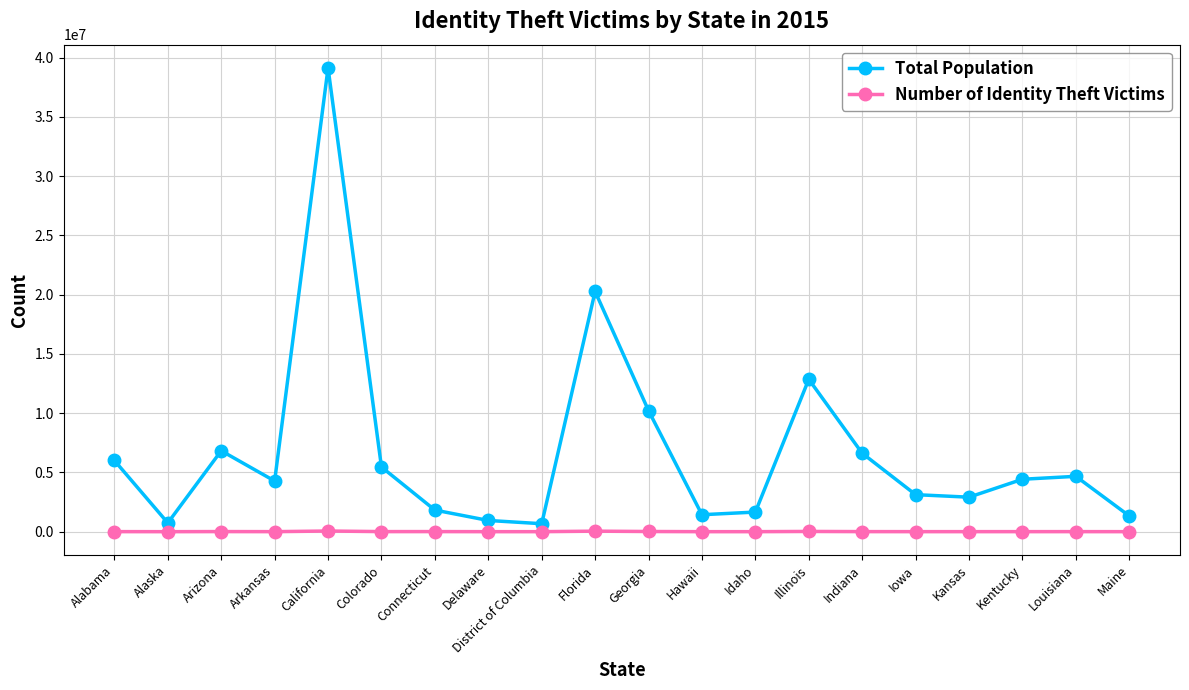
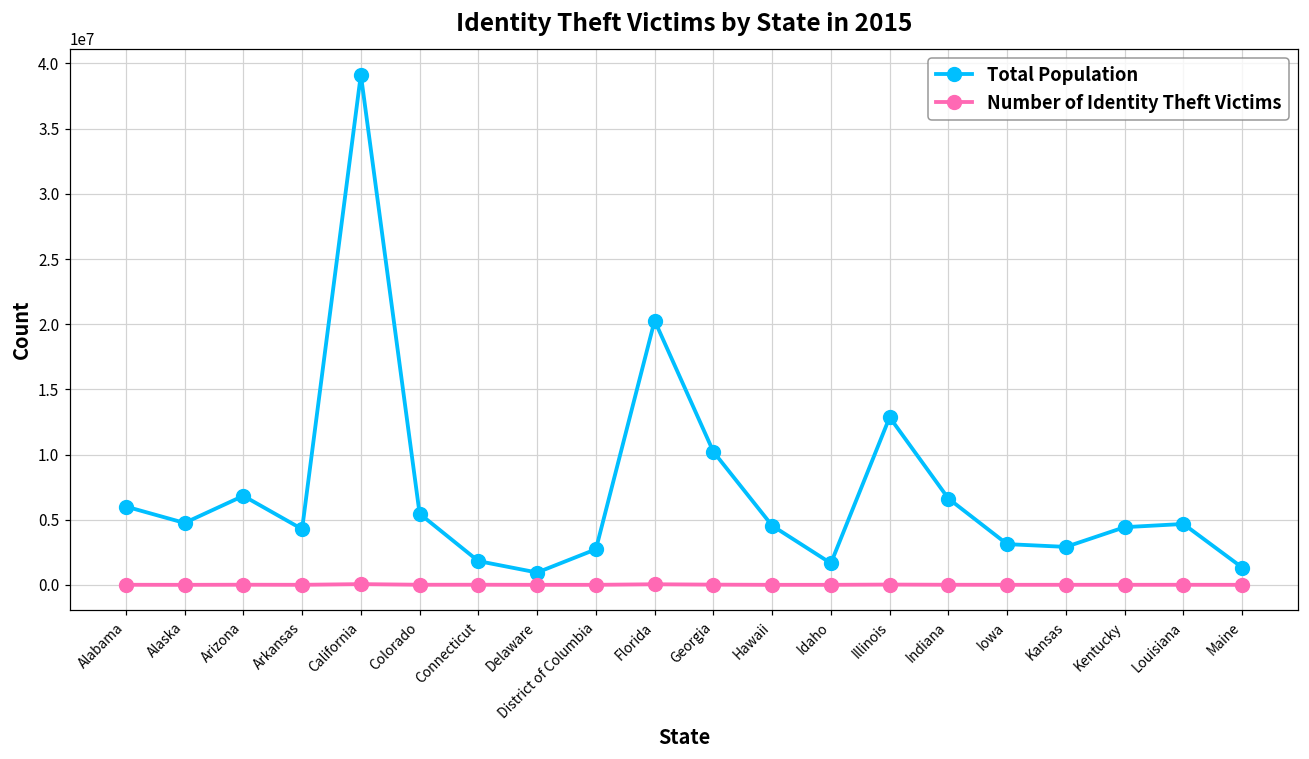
Total Population, Alaska: 700000 -> 4700000
Total Population, District of Columbia: 700000 -> 2700000
Total Population, Hawaii: 1400000 -> 4500000
